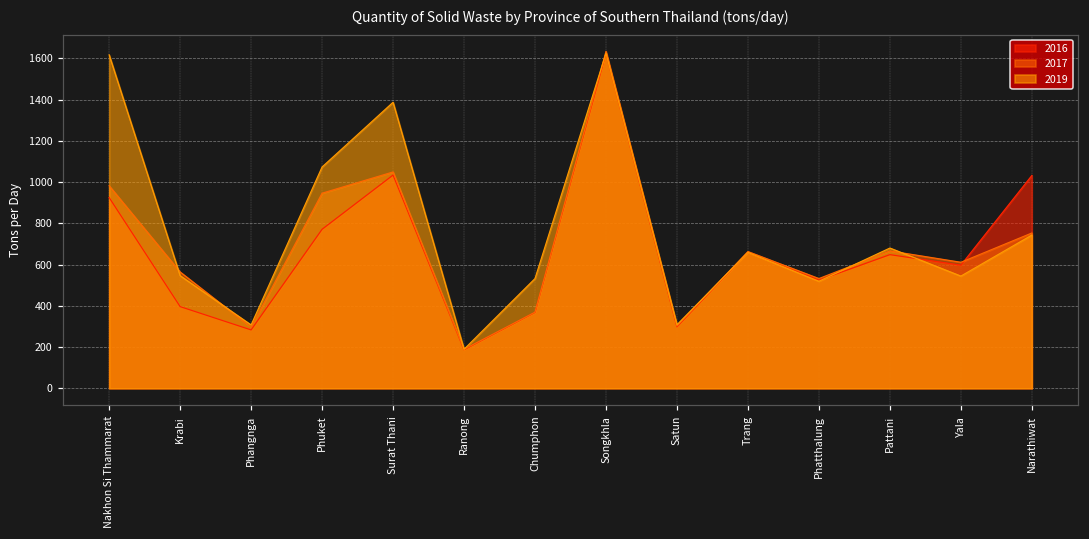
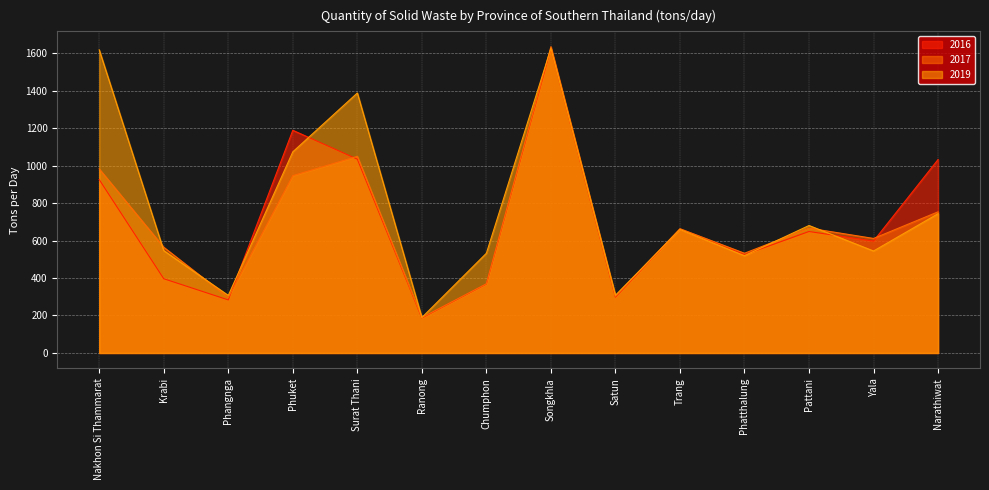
2016, Phuket: 770 -> 1190
